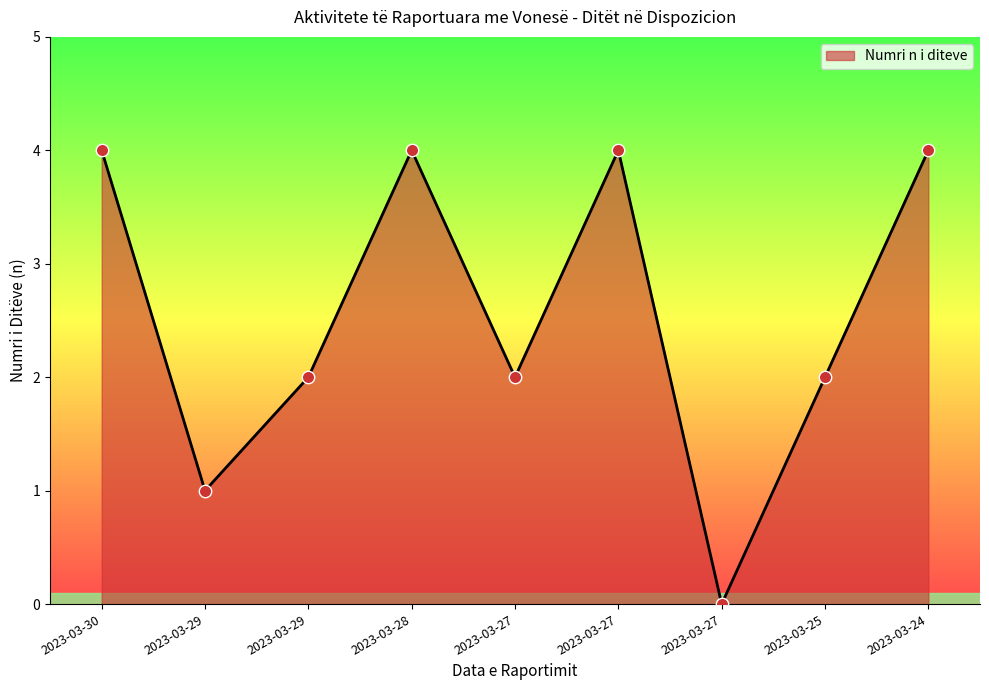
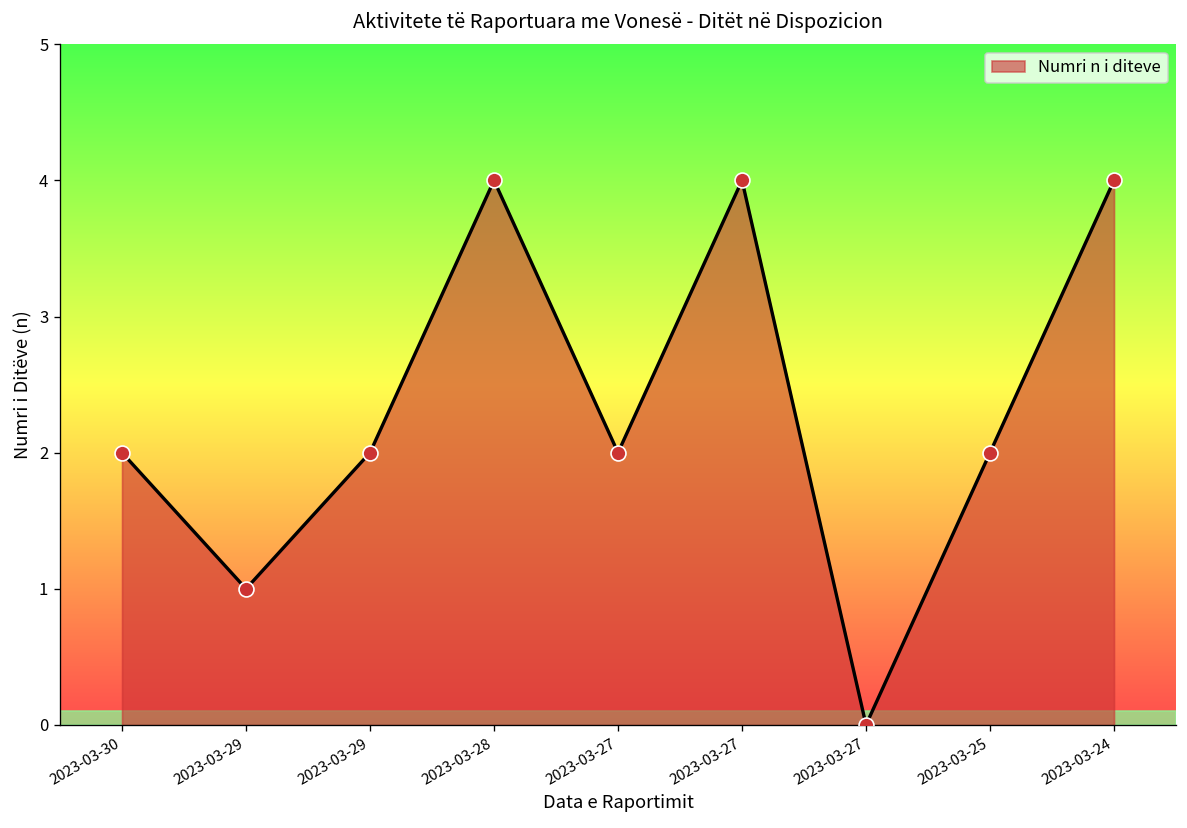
2023-03-30: 4 -> 2
